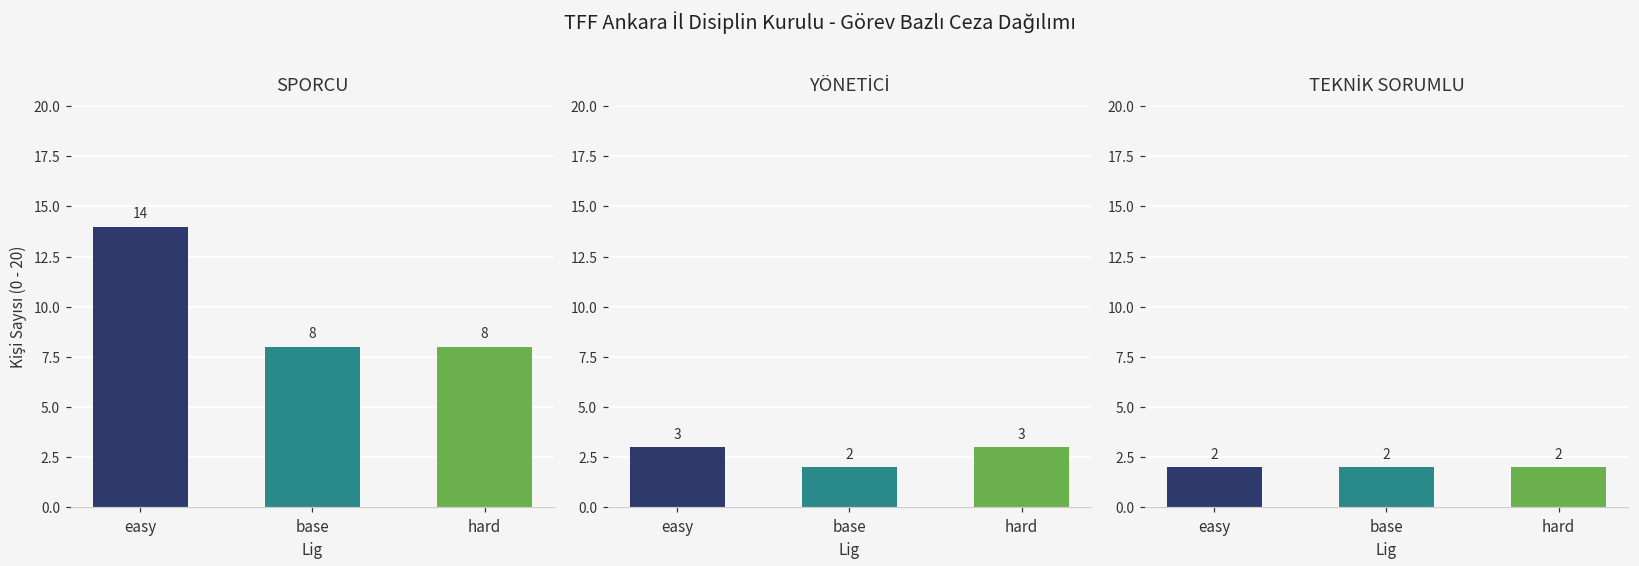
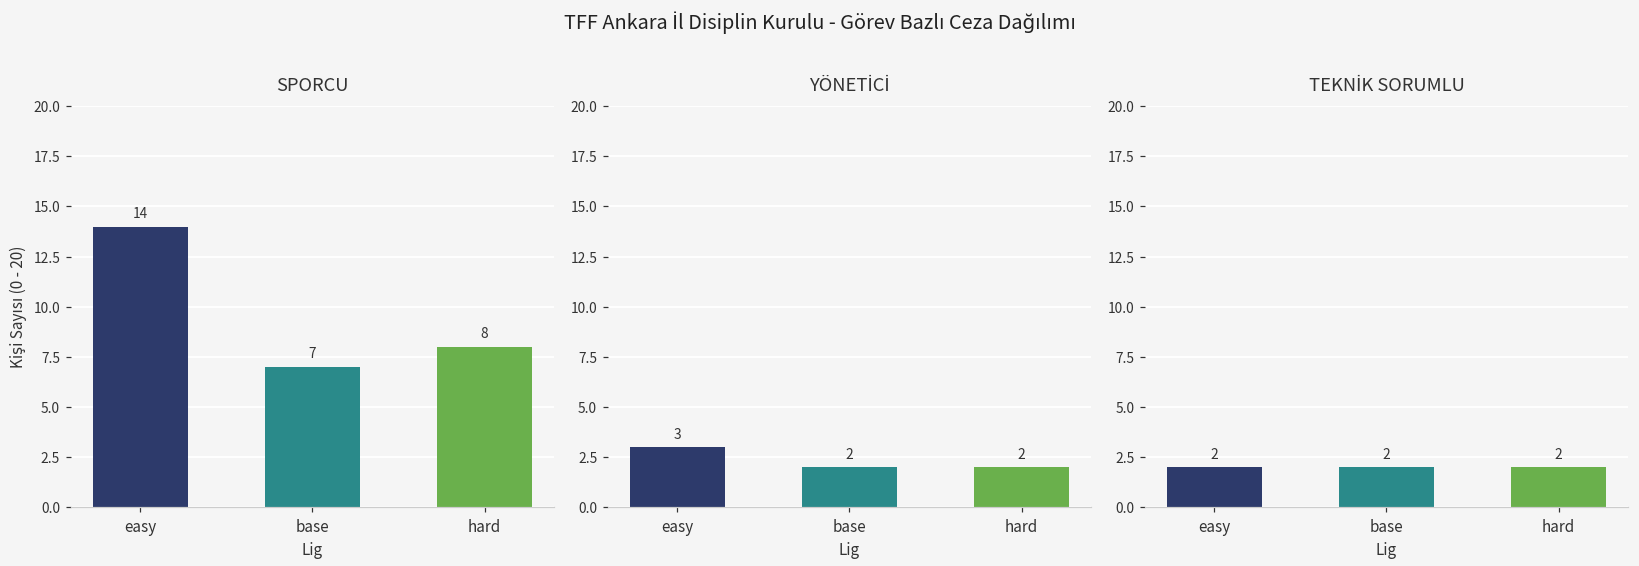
SPORCU, base: 8 -> 7
YÖNETİCİ, hard: 3 -> 2
